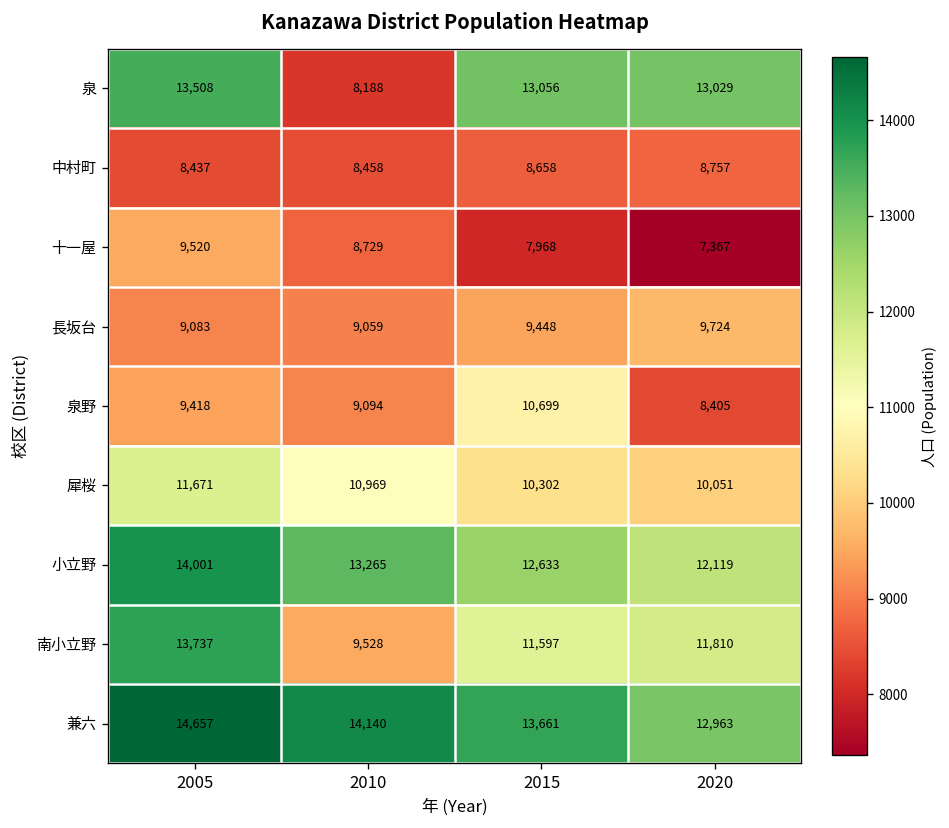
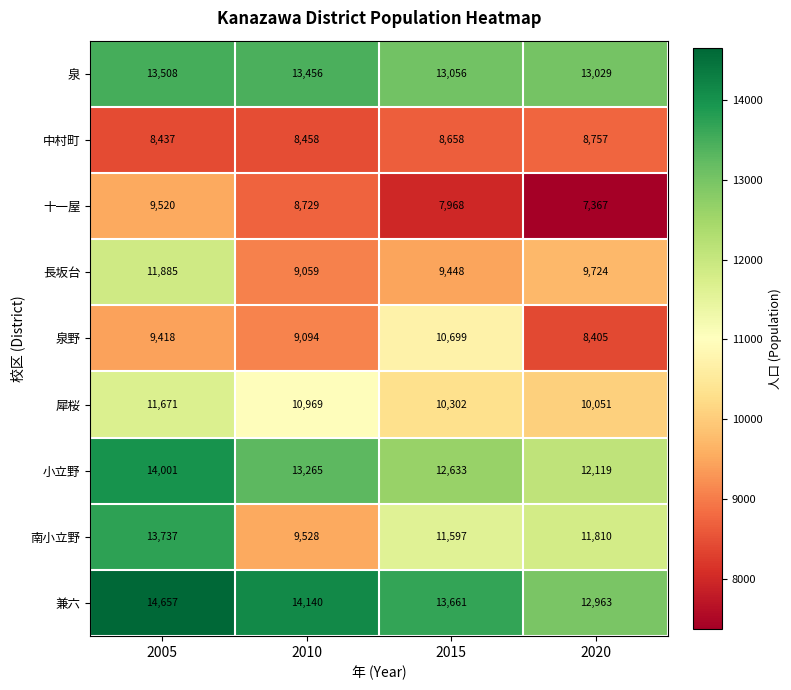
泉, 2010: 8,188 -> 13,456
長坂台, 2005: 9,083 -> 11,885
